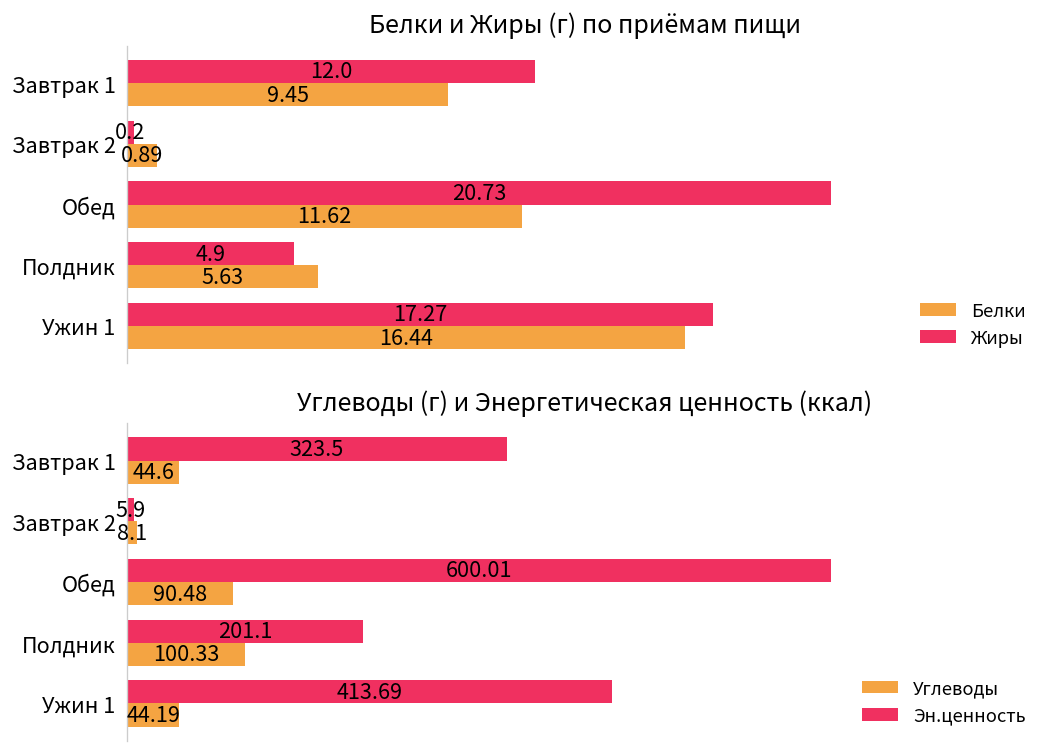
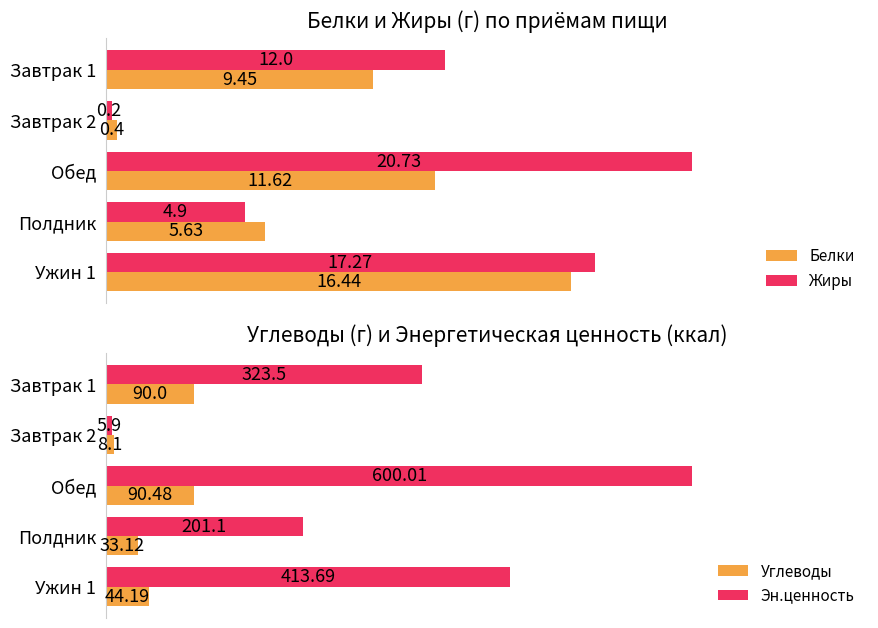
Белки и Жиры (г) по приёмам пищи, Белки, Завтрак 2: 0.89 -> 0.4
Углеводы (г) и Энергетическая ценность (ккал), Углеводы, Завтрак 1: 44.6 -> 90.0
Углеводы (г) и Энергетическая ценность (ккал), Углеводы, Полдник: 100.33 -> 33.12
